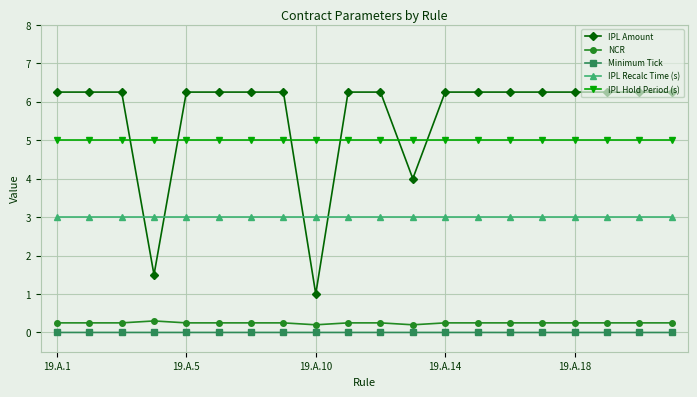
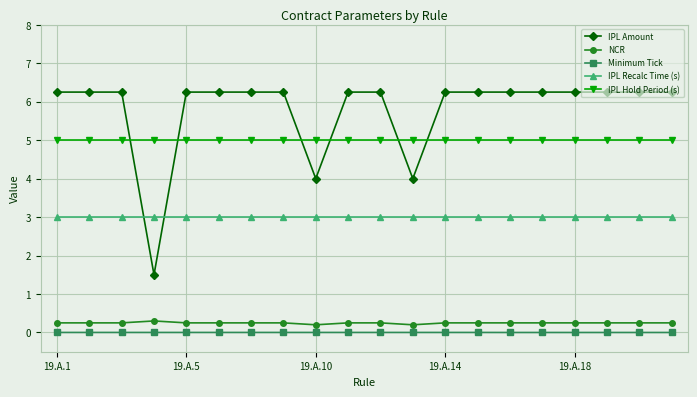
IPL Amount, 19.A.10: 1 -> 4
